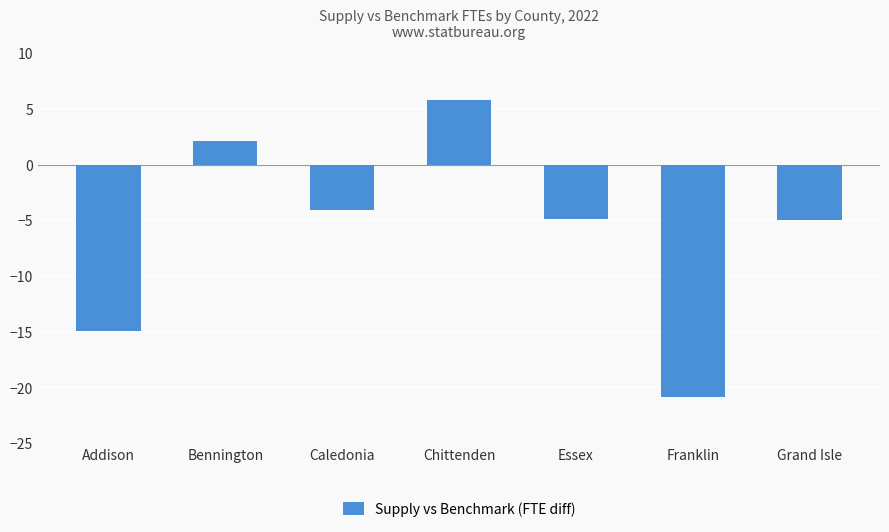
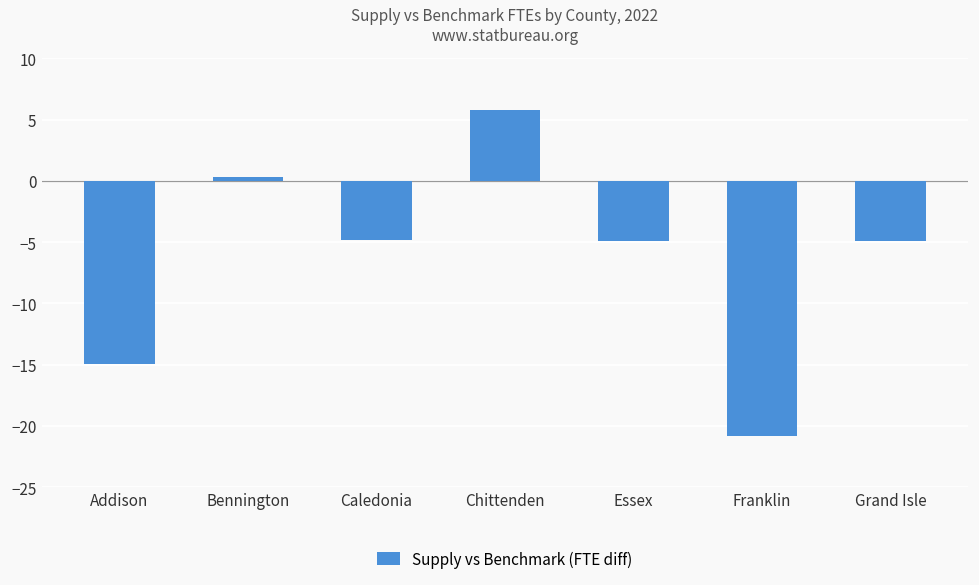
Bennington: 2.2 -> 0.3
Caledonia: -4.1 -> -4.8
